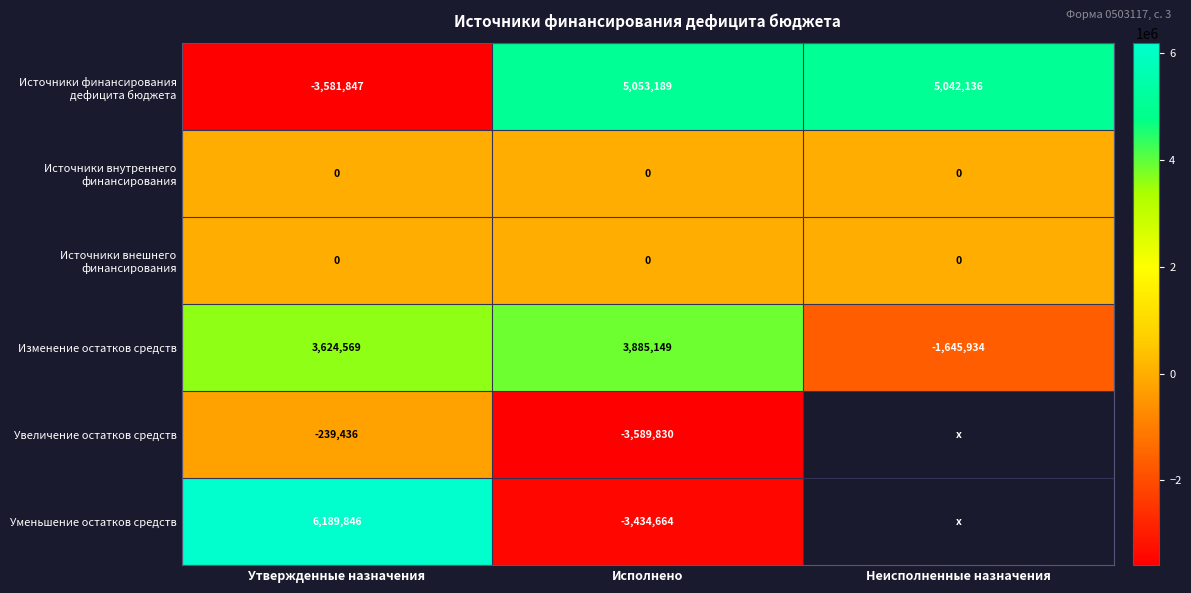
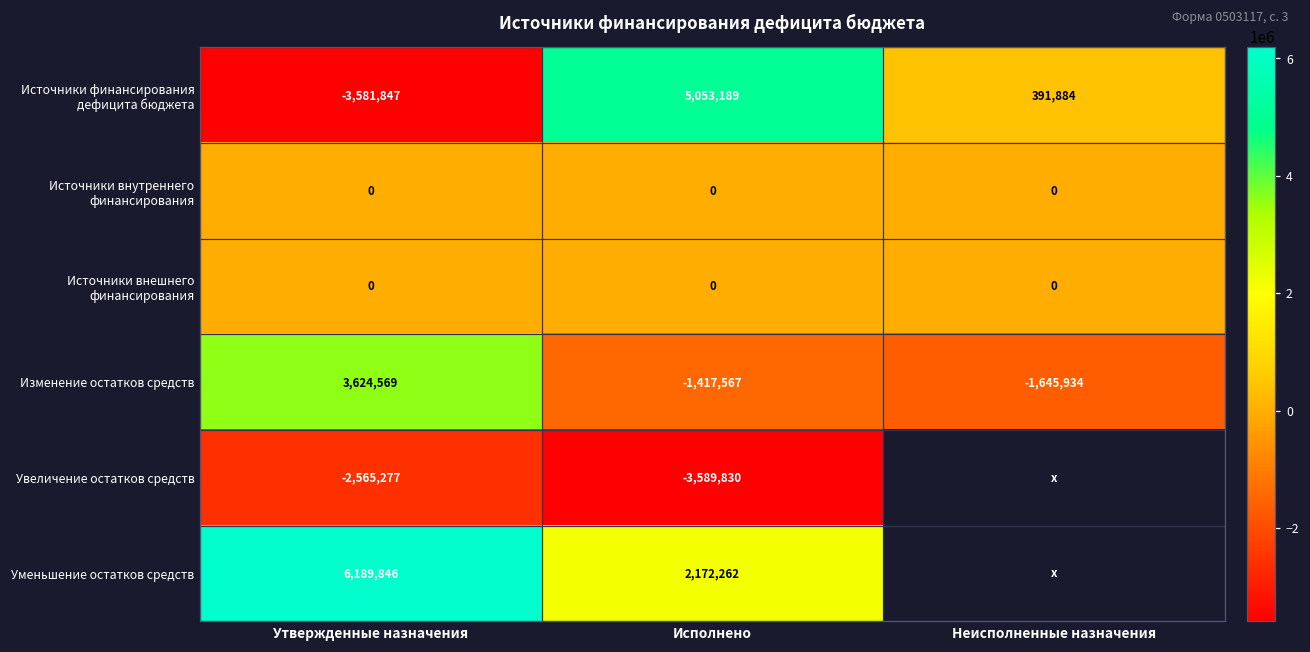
Источники финансирования дефицита бюджета, Неисполненные назначения: 5,042,136 -> 391,884
Изменение остатков средств, Исполнено: 3,885,149 -> -1,417,567
Увеличение остатков средств, Утвержденные назначения: -239,436 -> -2,565,277
Уменьшение остатков средств, Исполнено: -3,434,664 -> 2,172,262
